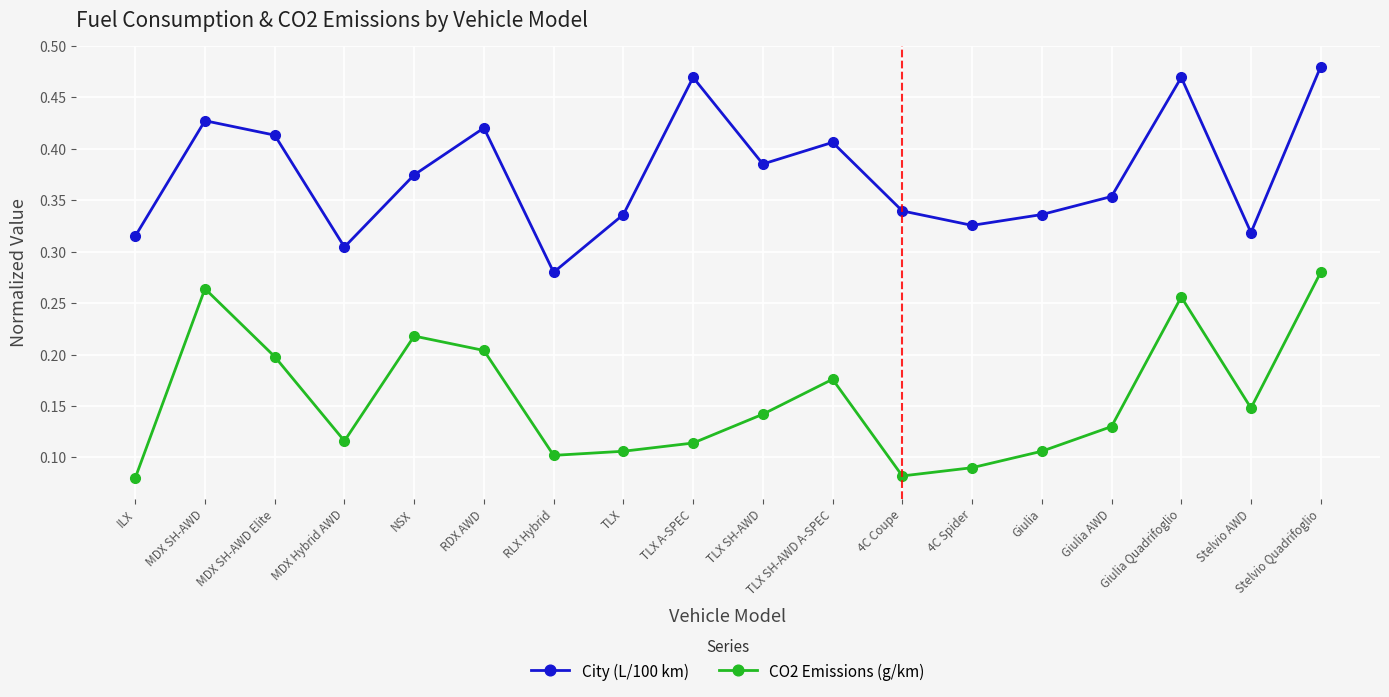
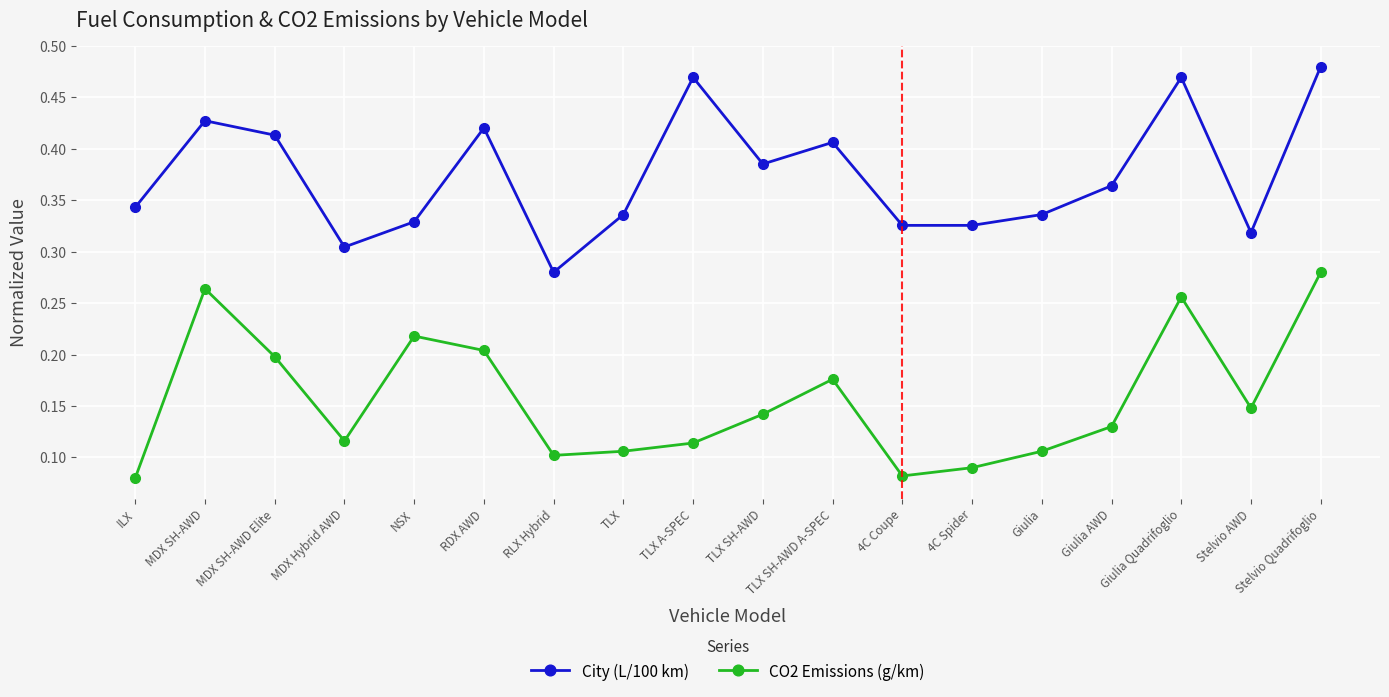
City (L/100 km), ILX: 0.315 -> 0.343
City (L/100 km), NSX: 0.375 -> 0.329
City (L/100 km), 4C Coupe: 0.340 -> 0.326
City (L/100 km), Giulia AWD: 0.354 -> 0.364
